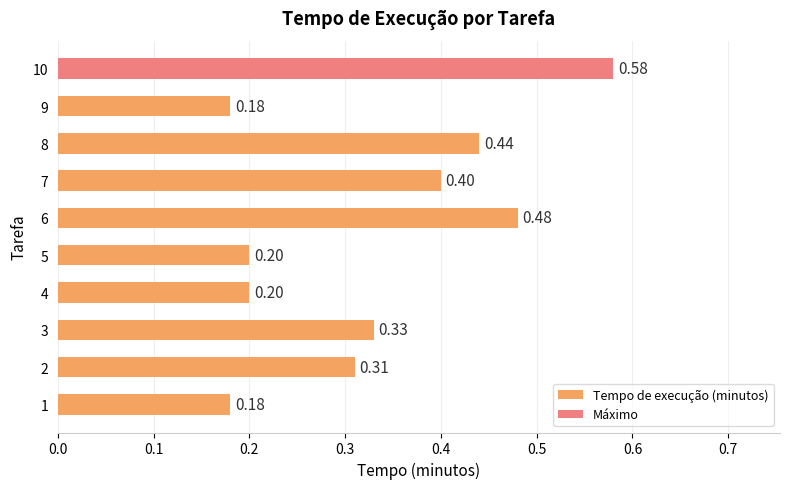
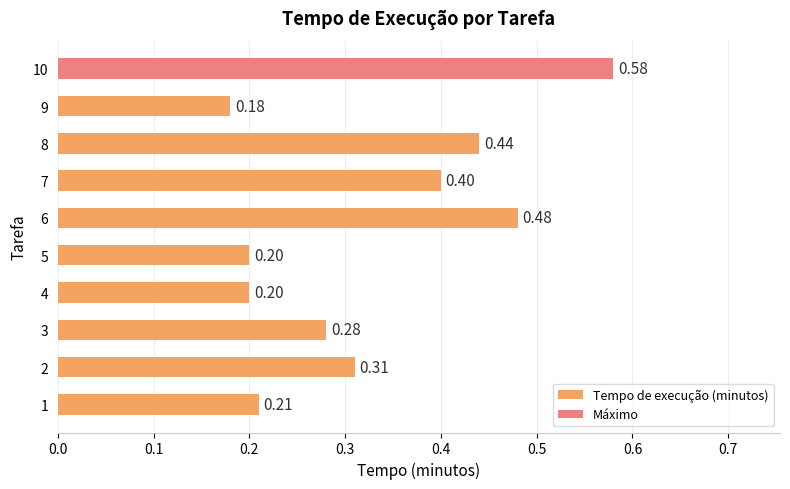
3: 0.33 -> 0.28
1: 0.18 -> 0.21
